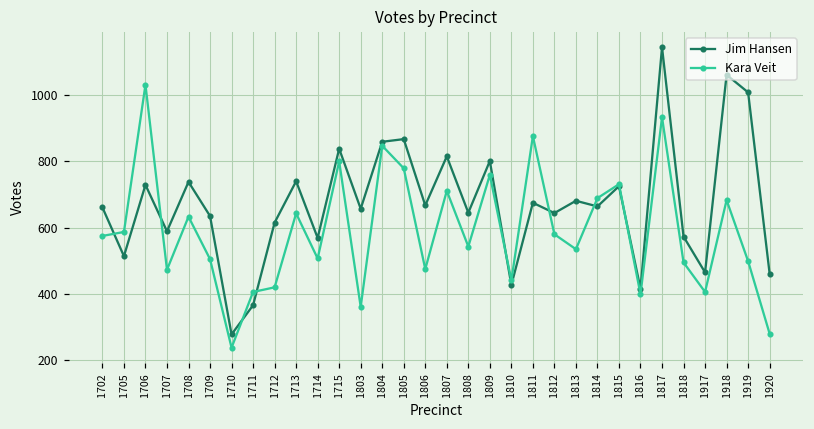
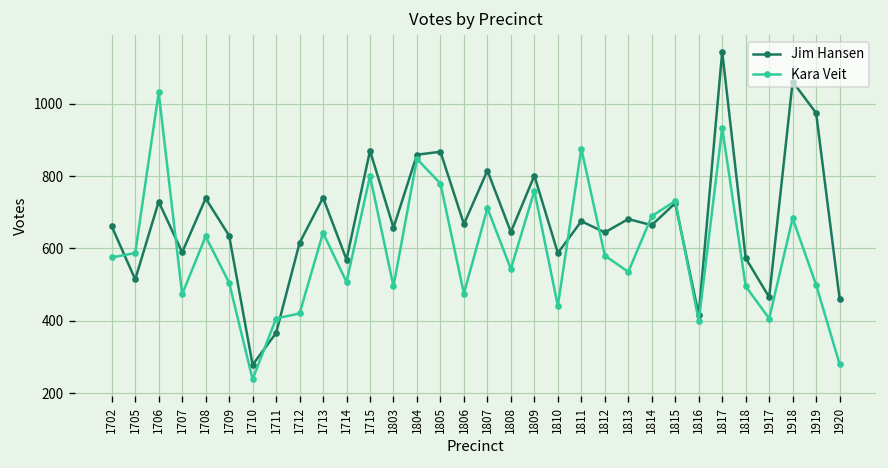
Jim Hansen, 1715: 840 -> 870
Kara Veit, 1803: 360 -> 500
Jim Hansen, 1810: 430 -> 590
Jim Hansen, 1919: 1010 -> 970
